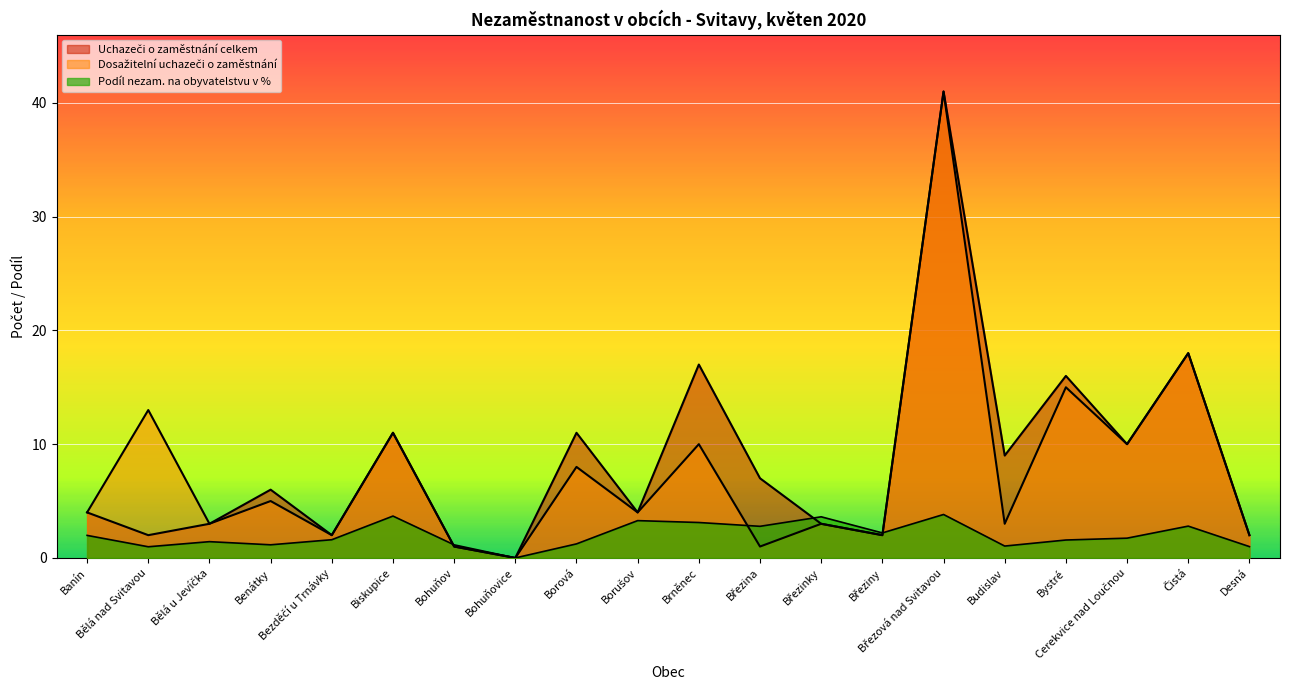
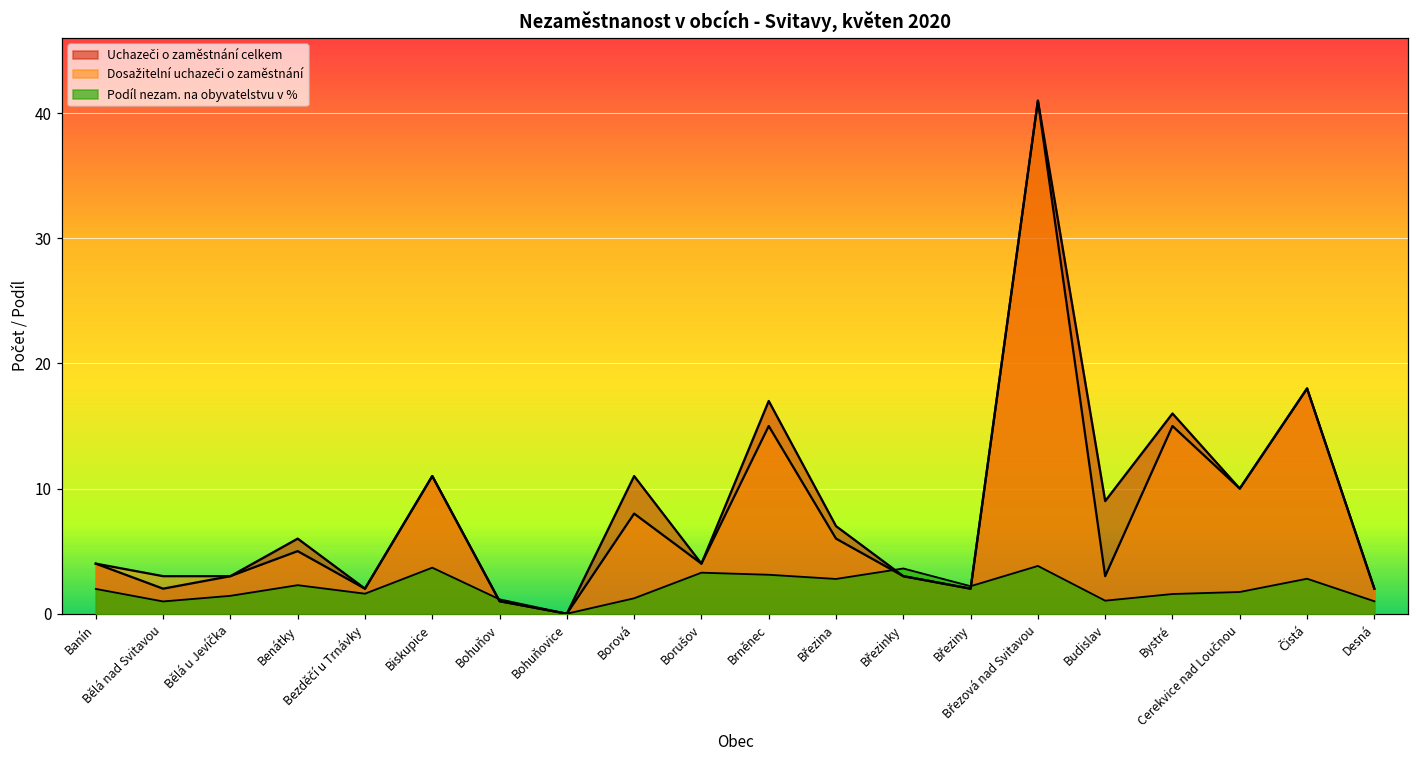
Dosažitelní uchazeči o zaměstnání, Bělá nad Svitavou: 13 -> 3
Podíl nezam. na obyvatelstvu v %, Benátky: 1.2 -> 2.3
Dosažitelní uchazeči o zaměstnání, Brněnec: 10 -> 15
Dosažitelní uchazeči o zaměstnání, Březina: 1 -> 6
